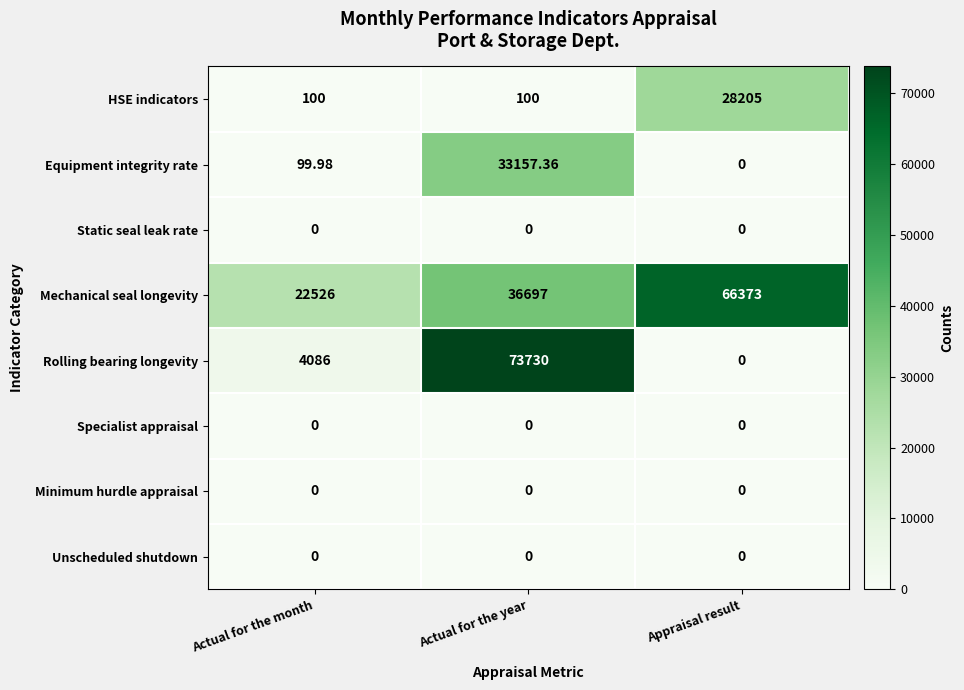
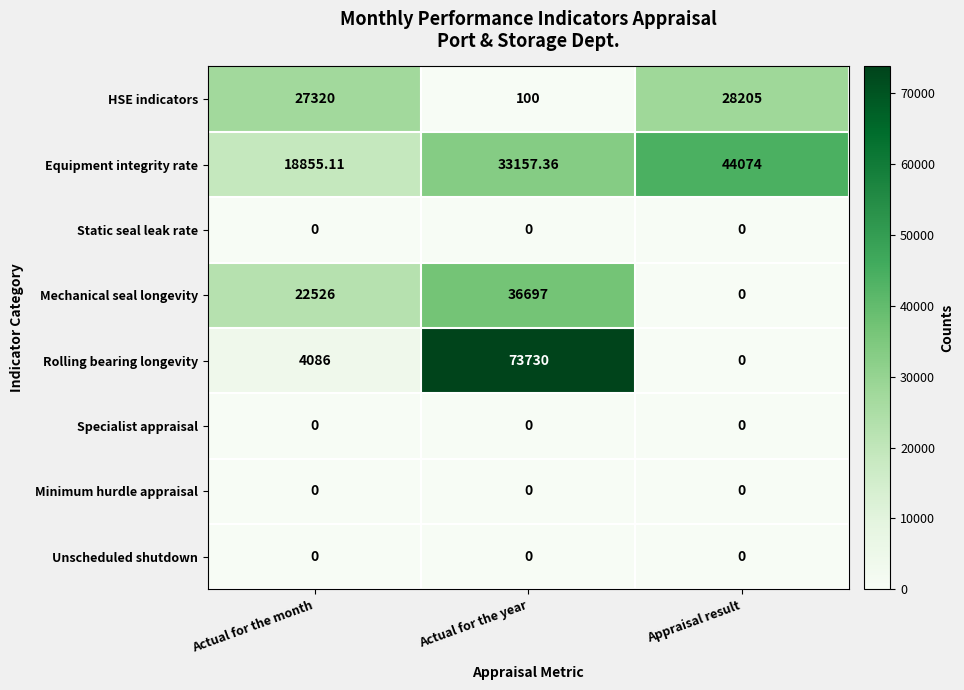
HSE indicators, Actual for the month: 100 -> 27320
Equipment integrity rate, Actual for the month: 99.98 -> 18855.11
Equipment integrity rate, Appraisal result: 0 -> 44074
Mechanical seal longevity, Appraisal result: 66373 -> 0
